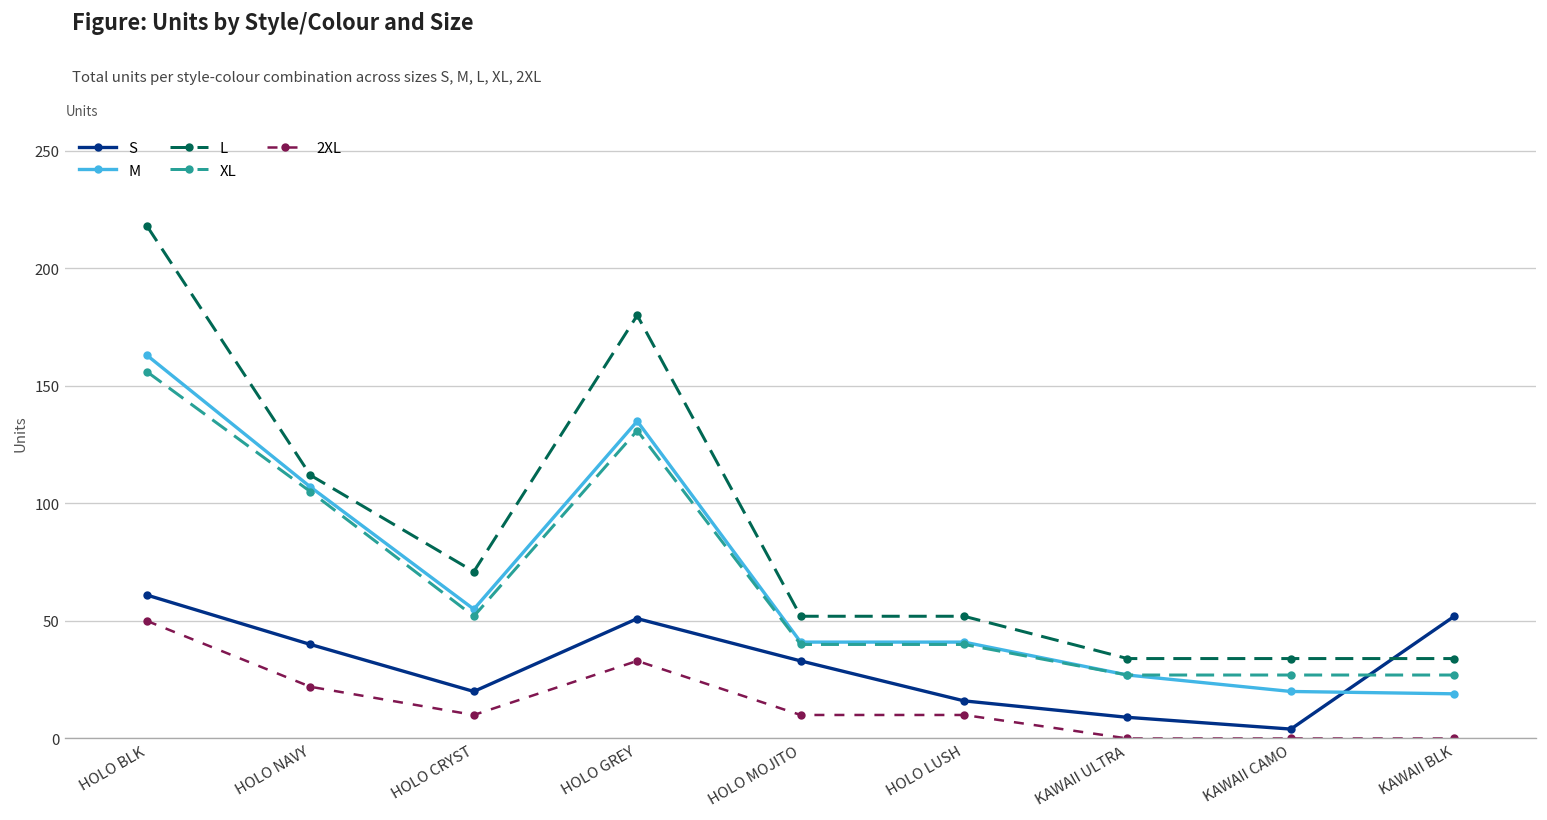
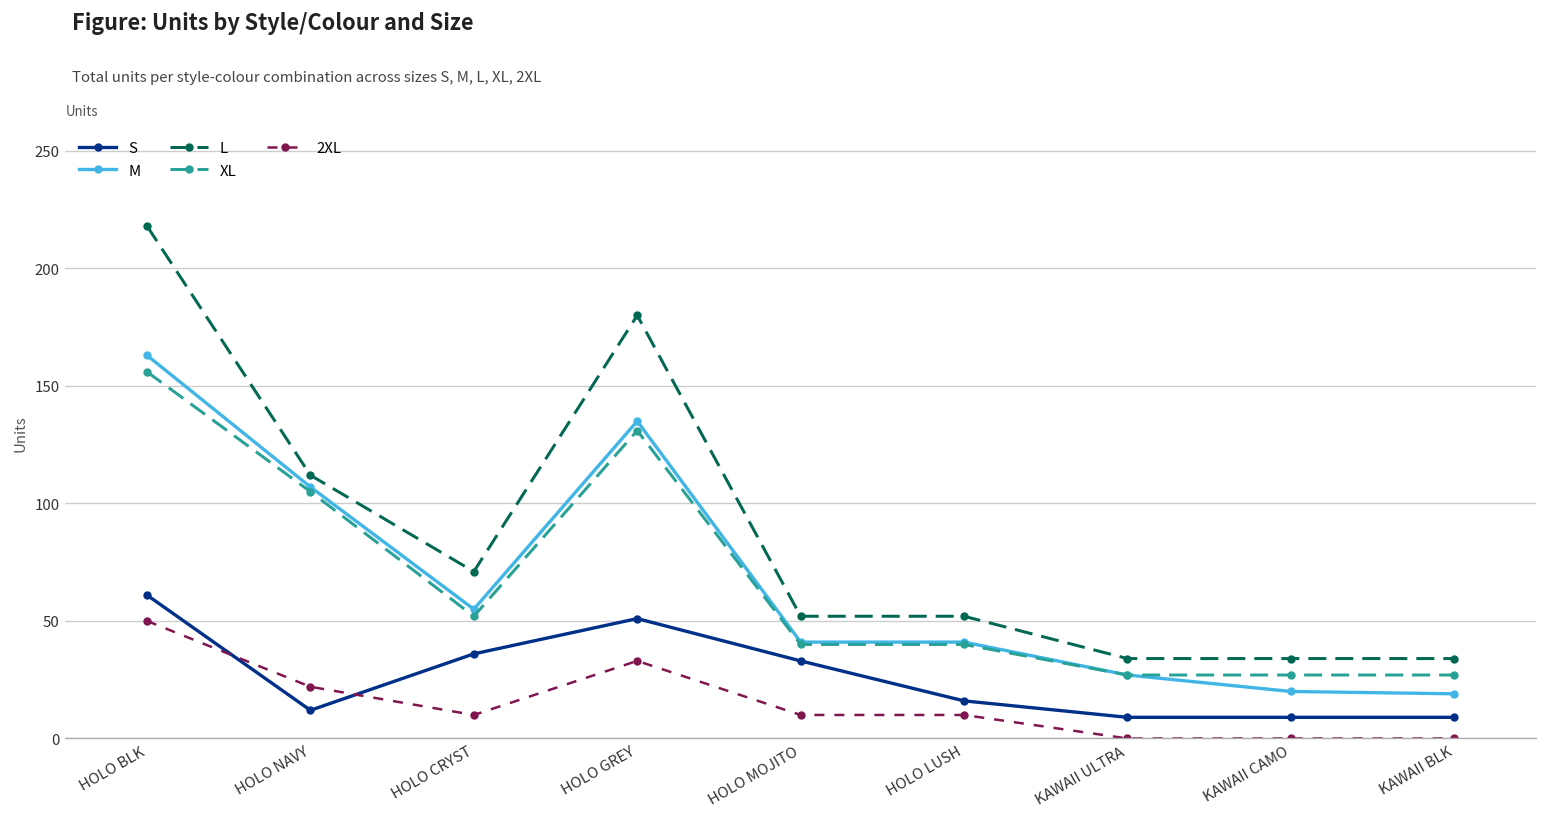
S, HOLO NAVY: 40 -> 12
S, HOLO CRYST: 20 -> 36
S, KAWAII CAMO: 4 -> 9
S, KAWAII BLK: 52 -> 9
